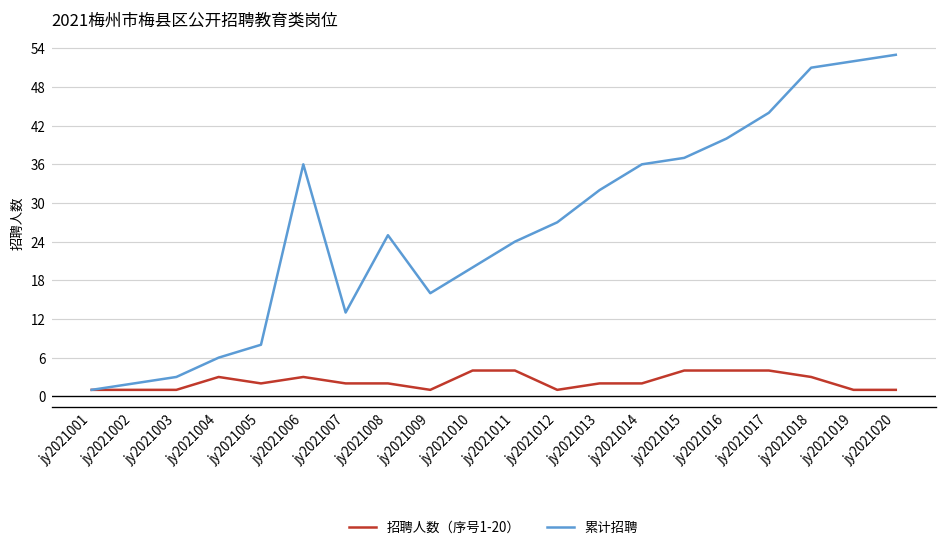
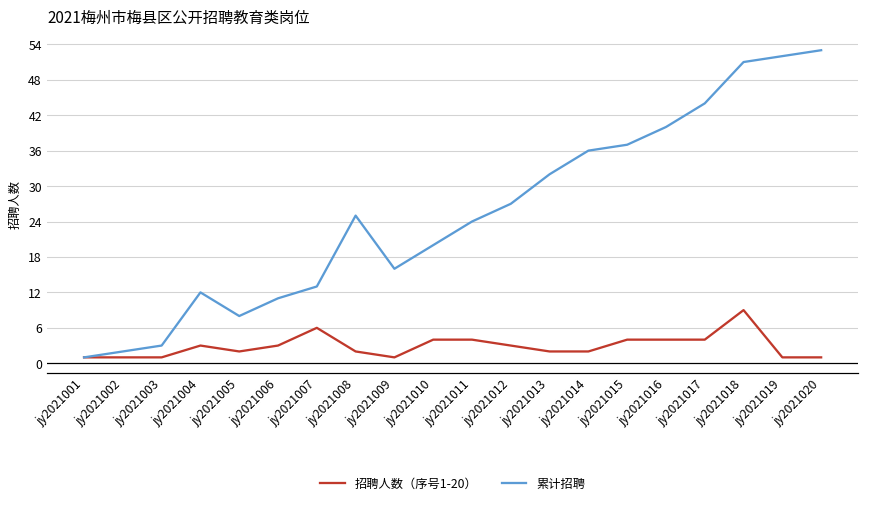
累计招聘, jy2021004: 6 -> 12
累计招聘, jy2021006: 36 -> 11
招聘人数（序号1-20）, jy2021007: 2 -> 6
招聘人数（序号1-20）, jy2021012: 1 -> 3
招聘人数（序号1-20）, jy2021018: 3 -> 9
